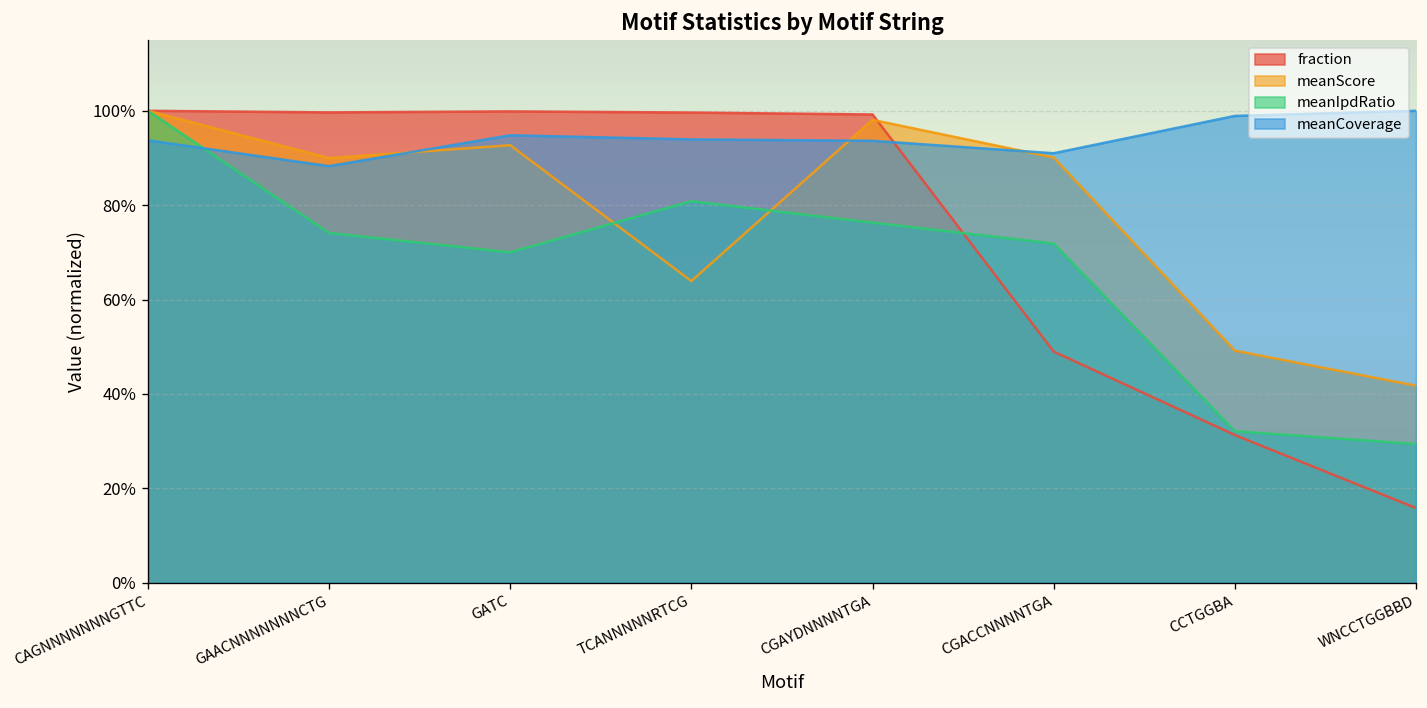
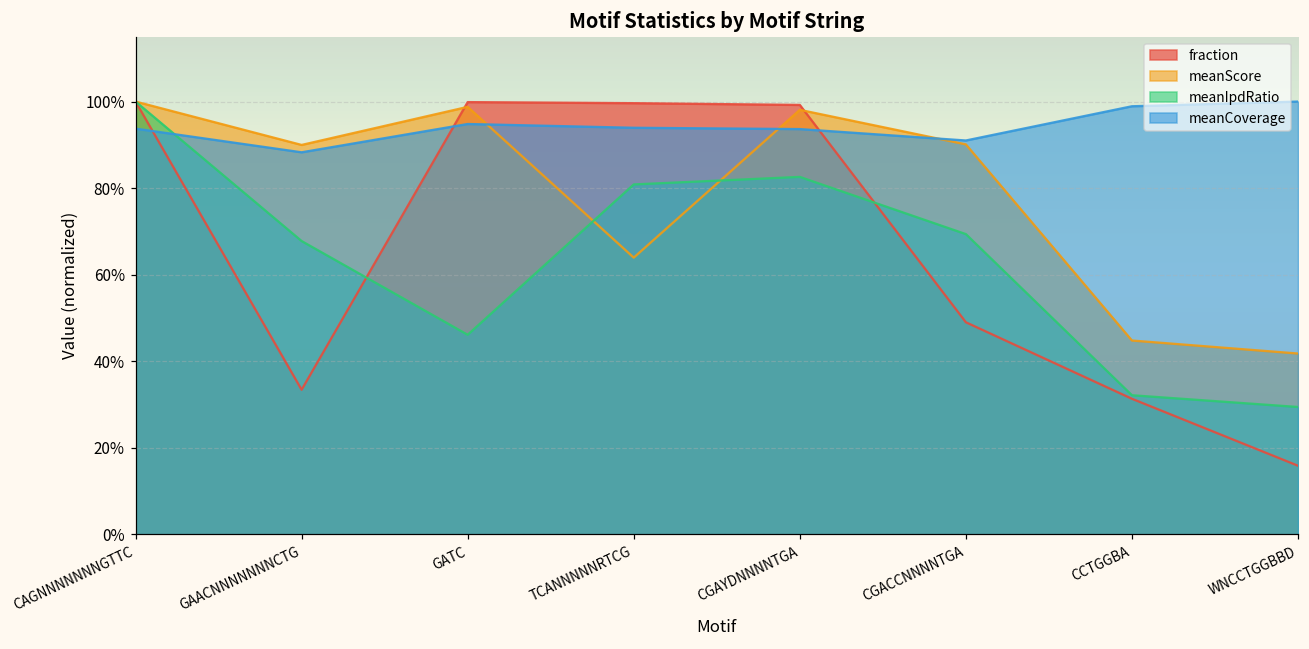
fraction, GAACNNNNNNNCTG: 100% -> 33%
meanIpdRatio, GAACNNNNNNNCTG: 74% -> 68%
meanScore, GATC: 93% -> 99%
meanIpdRatio, GATC: 70% -> 46%
meanIpdRatio, CGAYDNNNNTGA: 76% -> 83%
meanIpdRatio, CGACCNNNNTGA: 72% -> 69%
meanScore, CCTGGBA: 49% -> 45%
